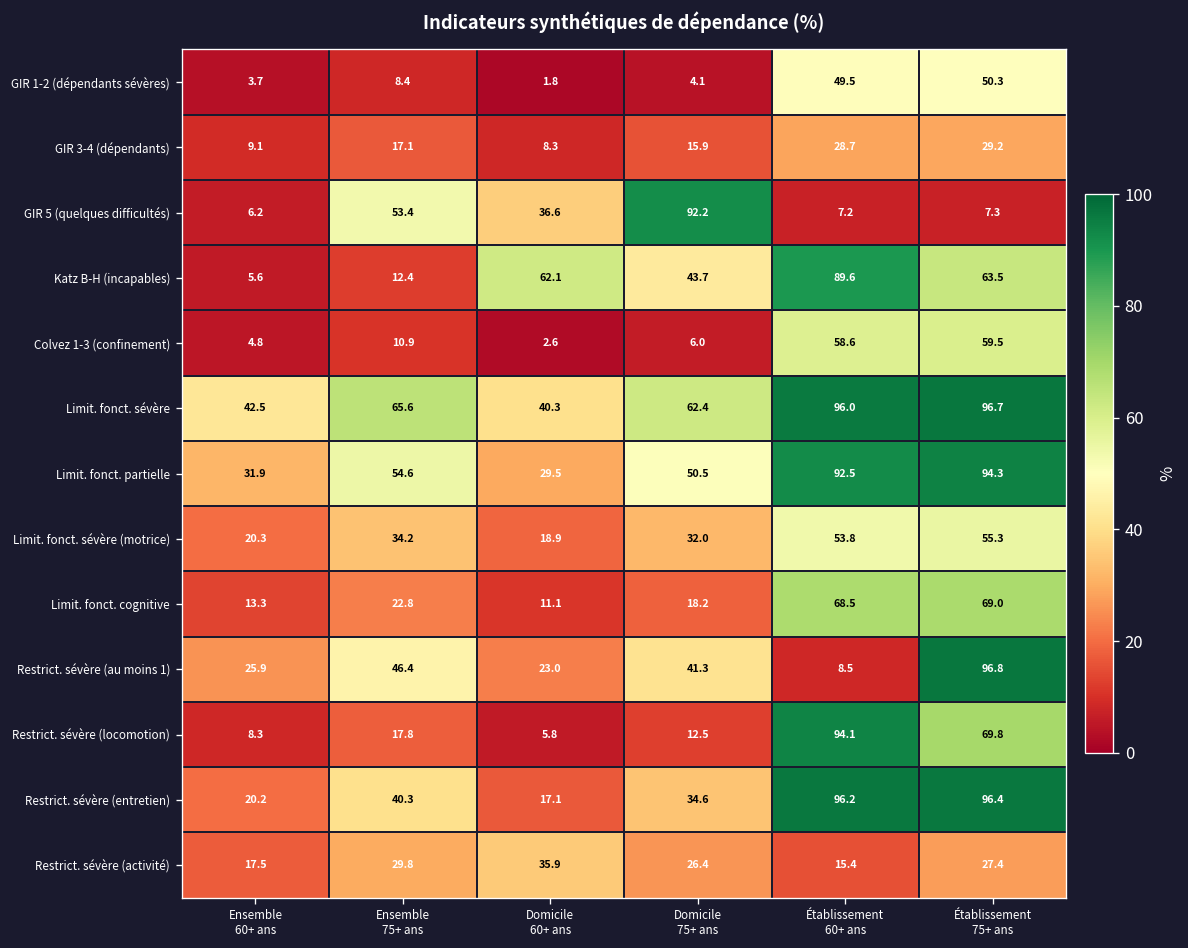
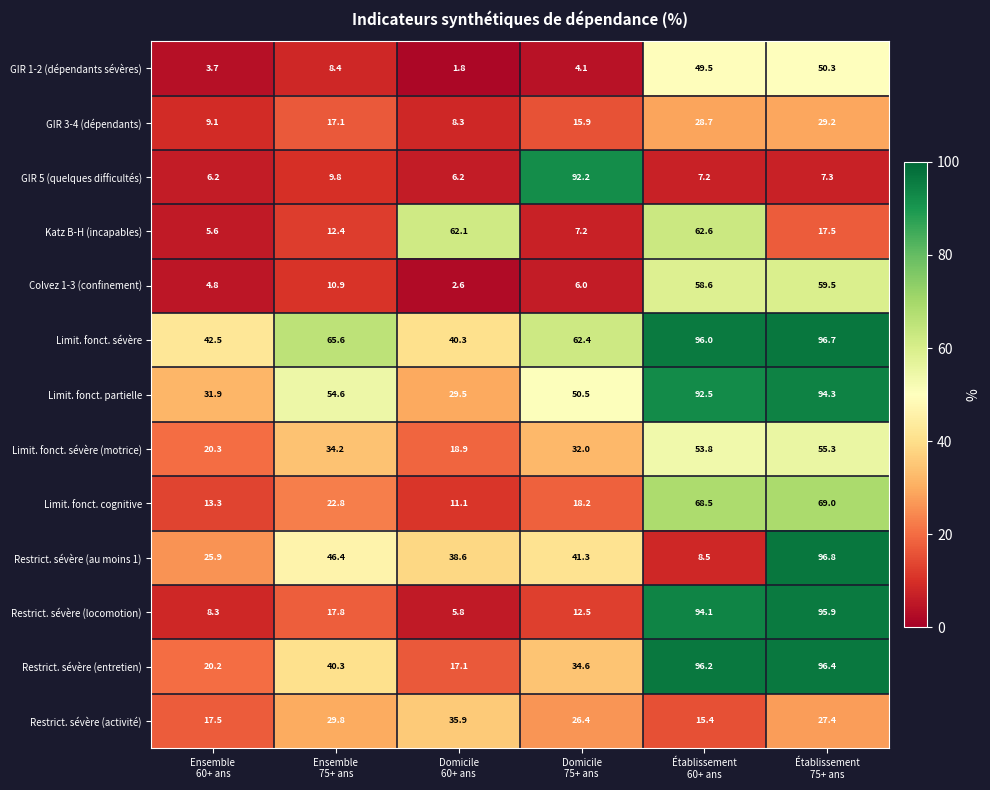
GIR 5 (quelques difficultés), Ensemble 75+ ans: 53.4 -> 9.8
GIR 5 (quelques difficultés), Domicile 60+ ans: 36.6 -> 6.2
Katz B-H (incapables), Domicile 75+ ans: 43.7 -> 7.2
Katz B-H (incapables), Établissement 60+ ans: 89.6 -> 62.6
Katz B-H (incapables), Établissement 75+ ans: 63.5 -> 17.5
Restrict. sévère (au moins 1), Domicile 60+ ans: 23.0 -> 38.6
Restrict. sévère (locomotion), Établissement 75+ ans: 69.8 -> 95.9
